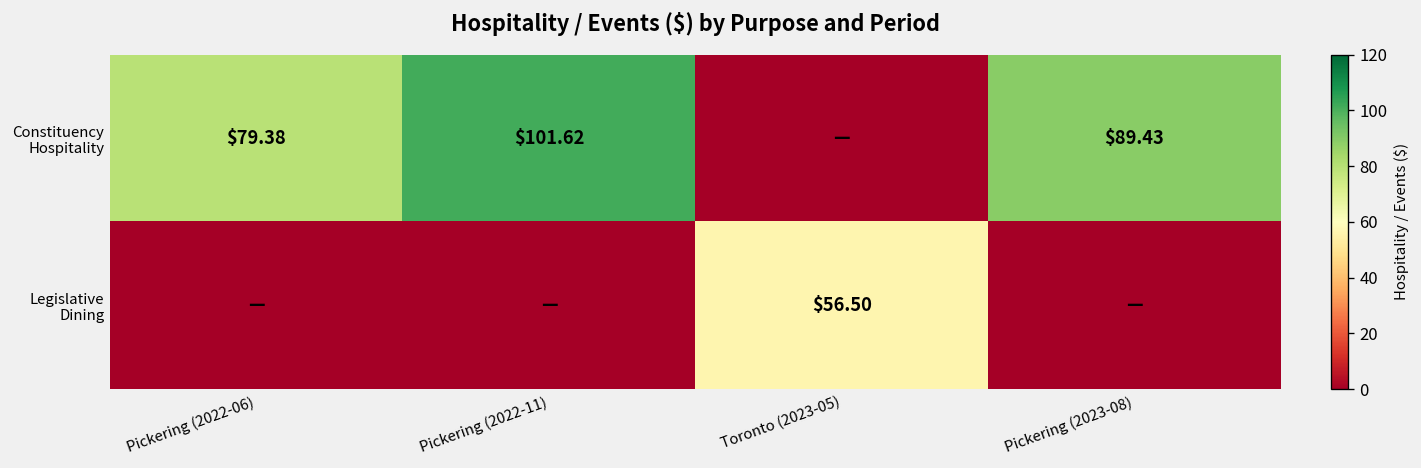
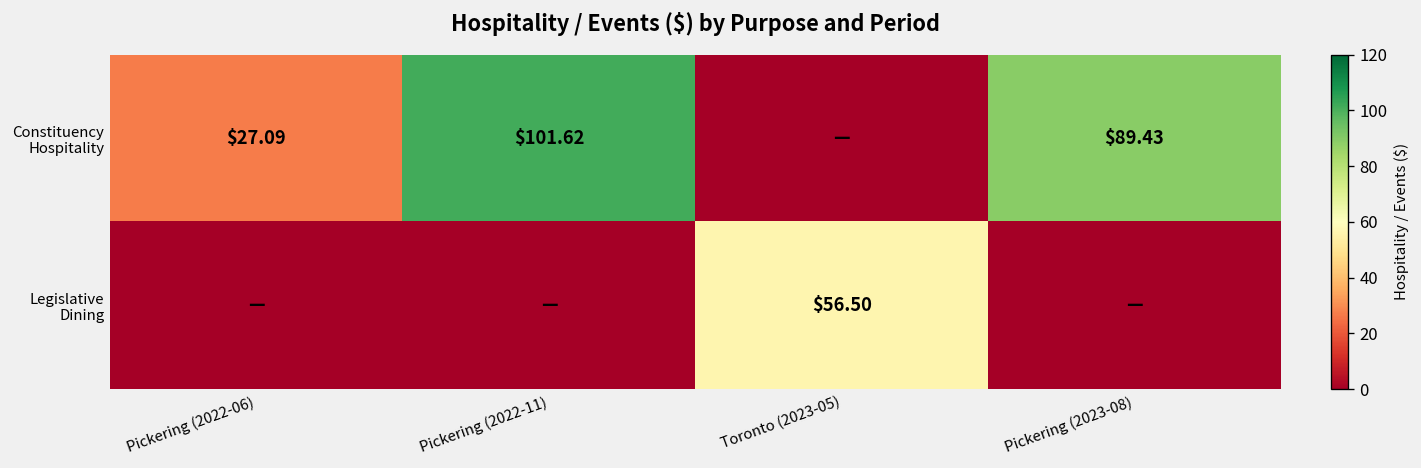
Constituency Hospitality, Pickering (2022-06): $79.38 -> $27.09
